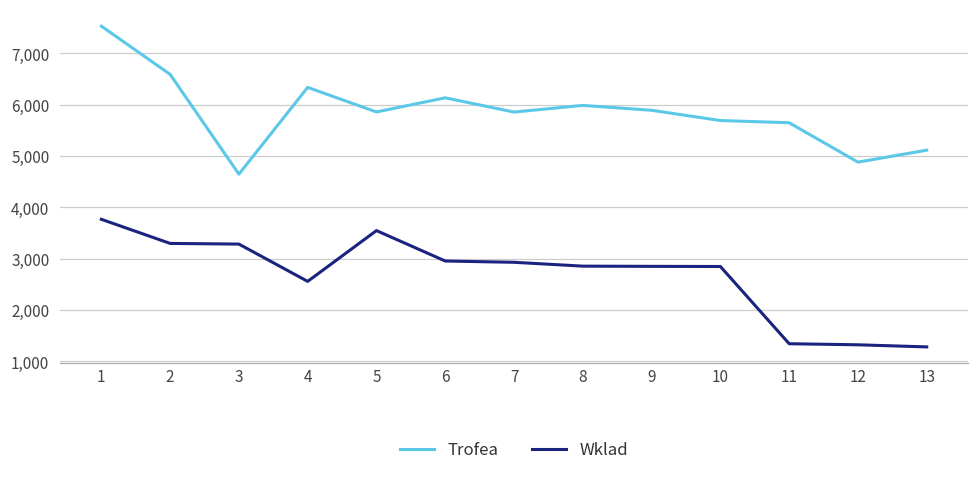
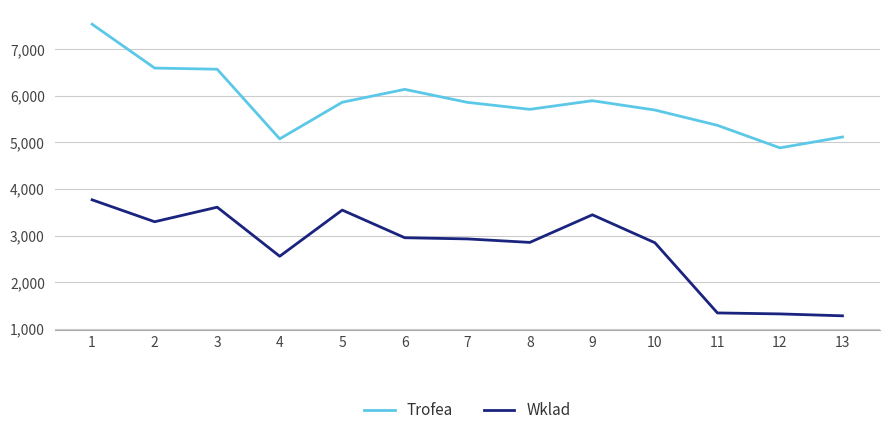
Trofea, 3: 4,600 -> 6,600
Wklad, 3: 3,300 -> 3,600
Trofea, 4: 6,300 -> 5,100
Trofea, 8: 6,000 -> 5,700
Wklad, 9: 2,800 -> 3,400
Trofea, 11: 5,600 -> 5,400
